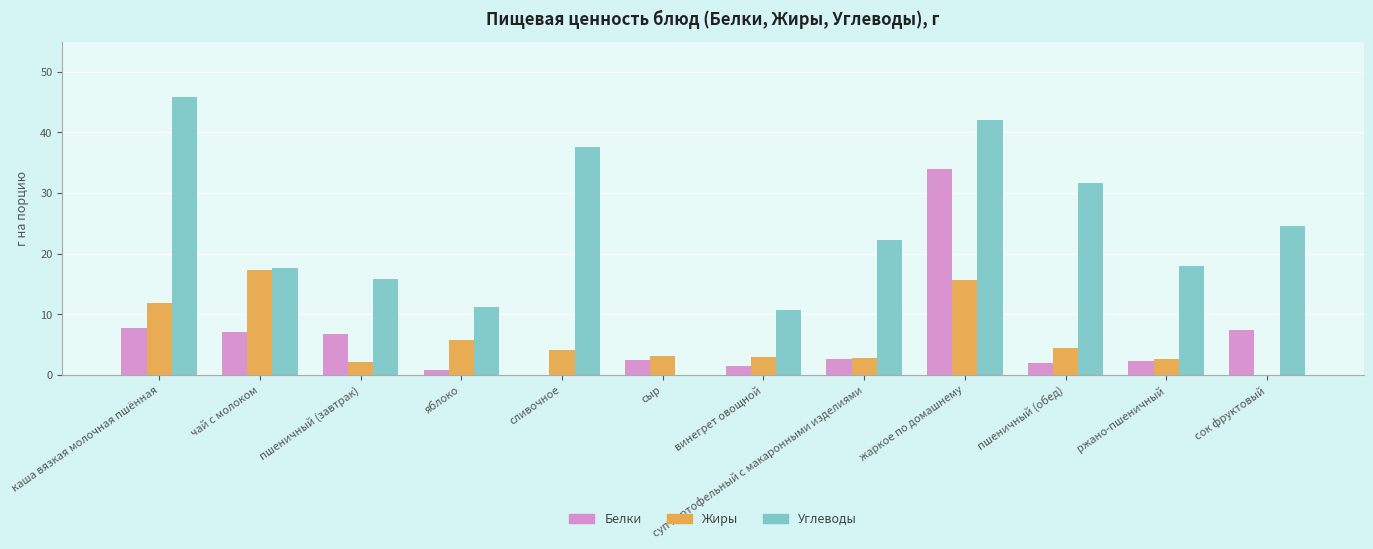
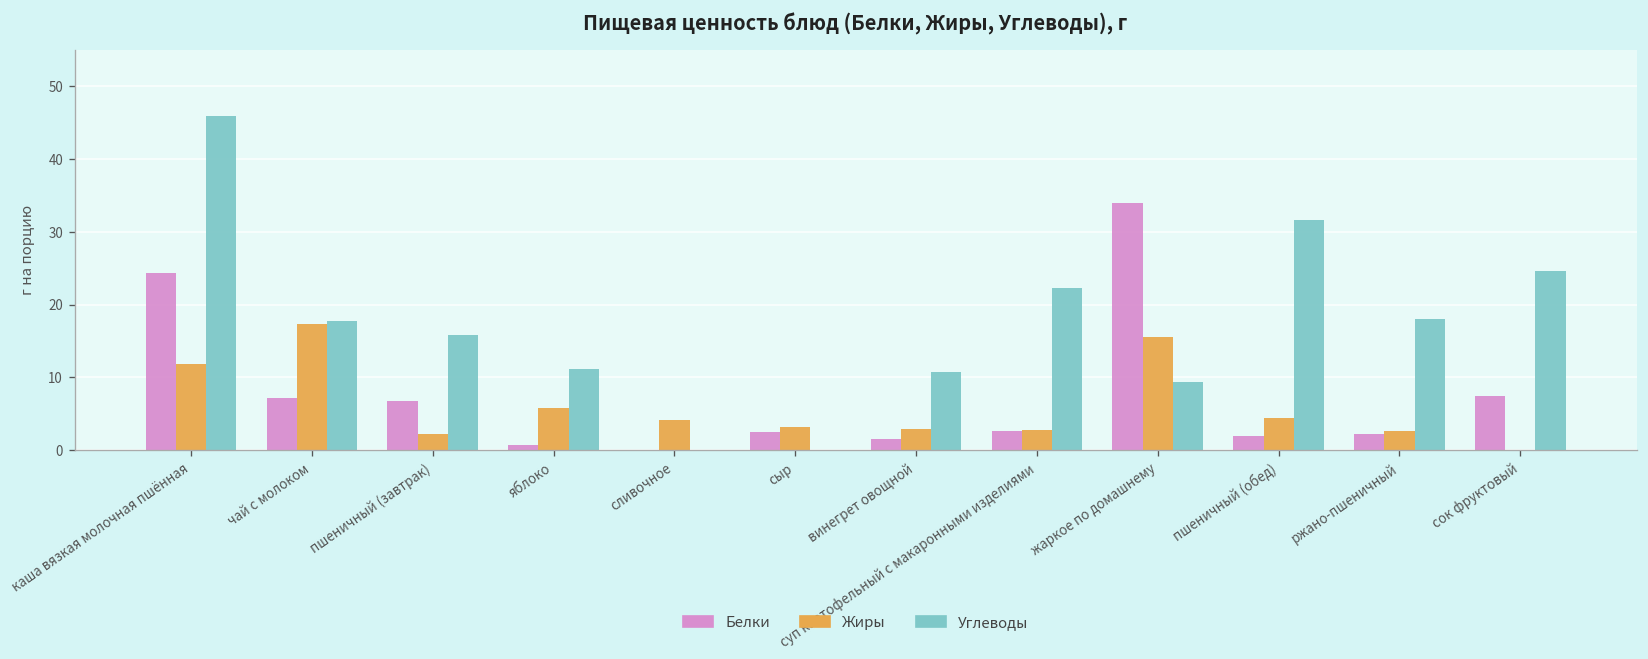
Белки, каша вязкая молочная пшённая: 8 -> 24
Углеводы, сливочное: 38 -> 0
Углеводы, жаркое по домашнему: 42 -> 9
